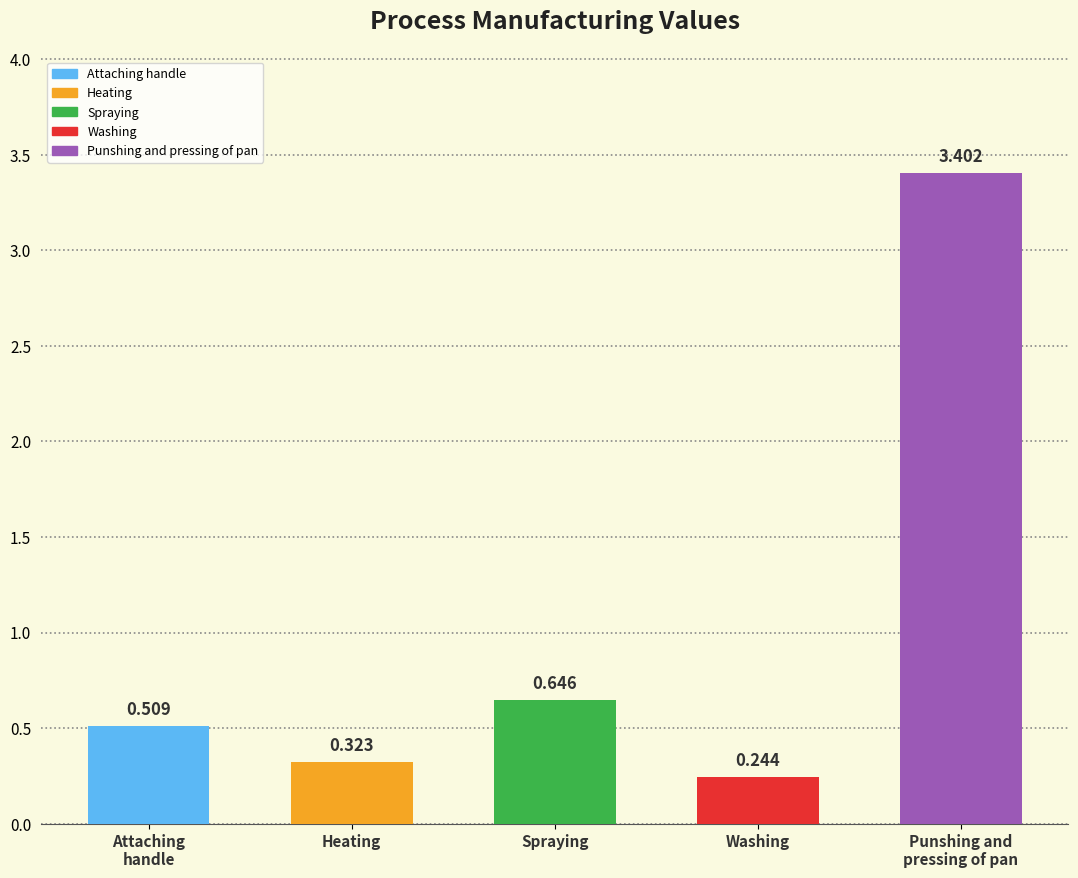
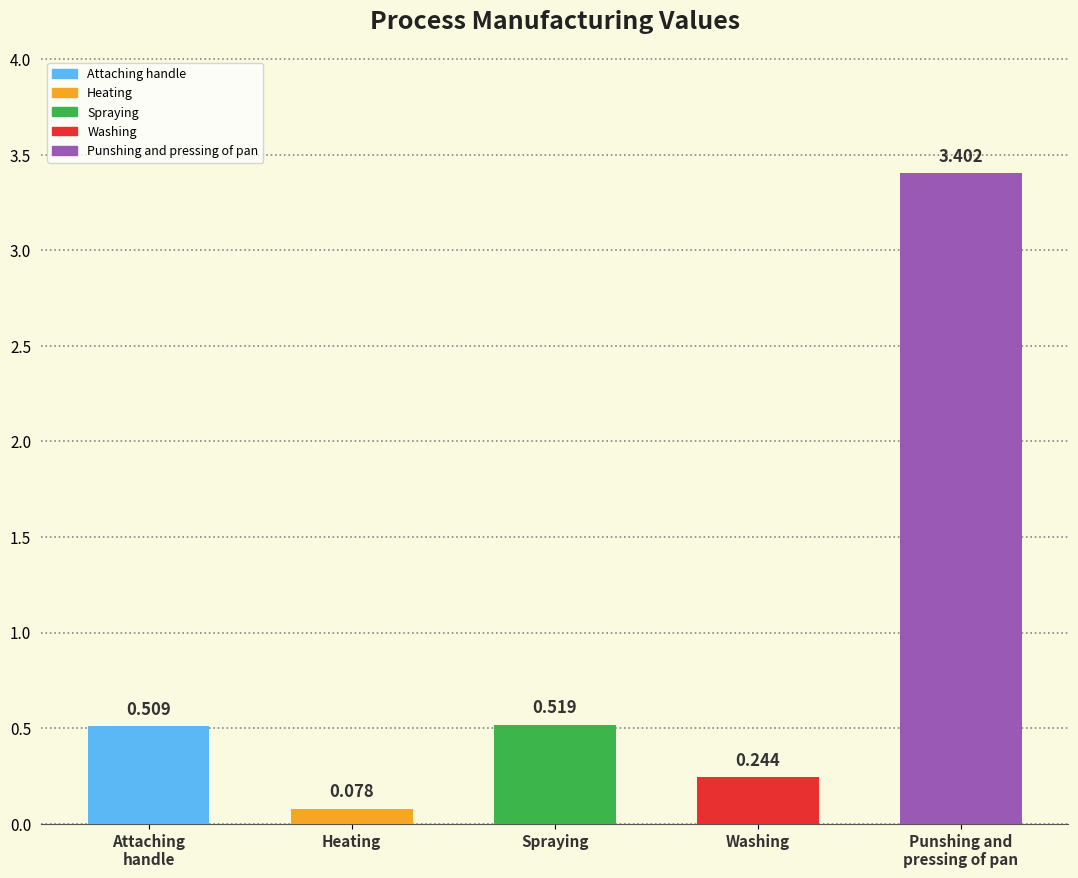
Heating: 0.323 -> 0.078
Spraying: 0.646 -> 0.519
